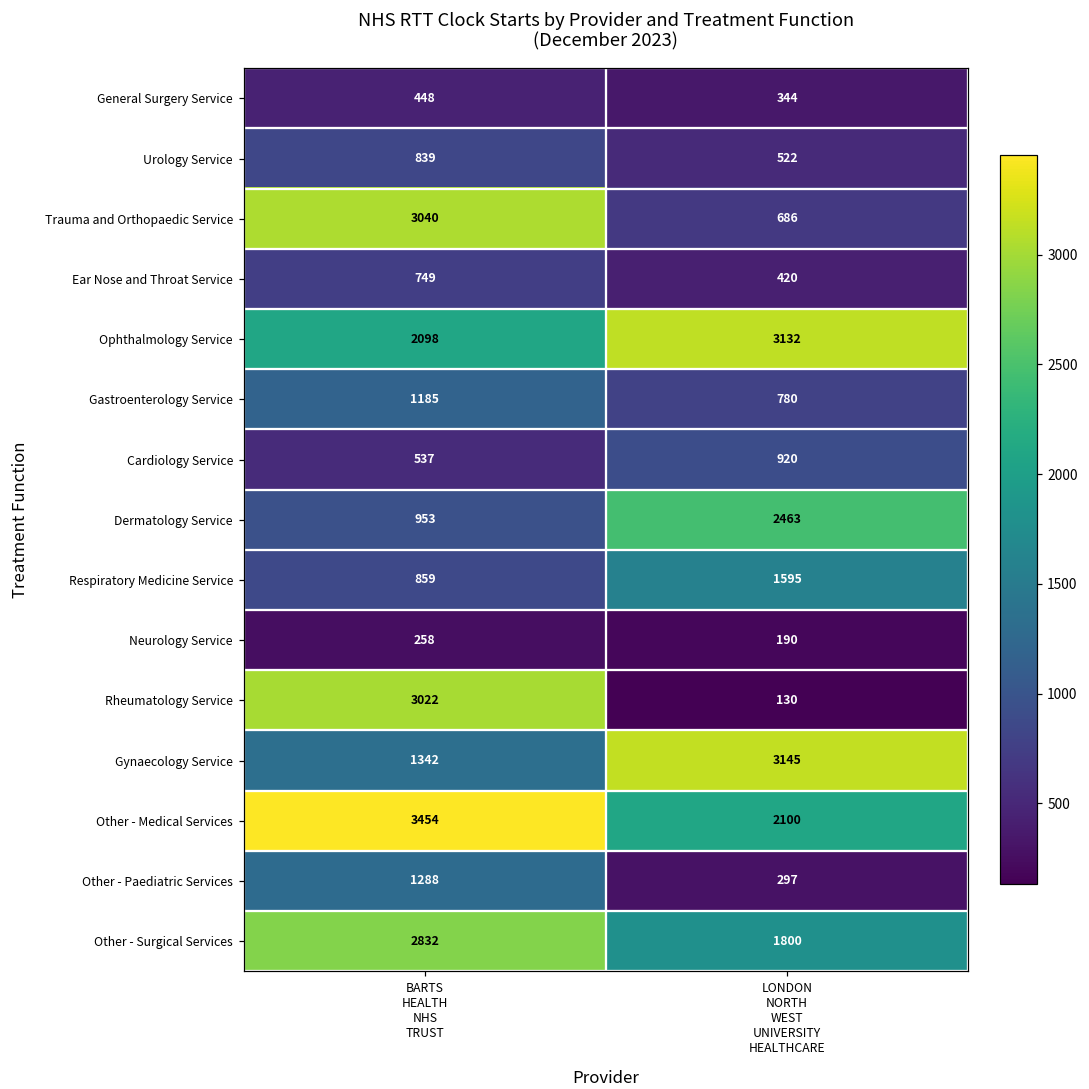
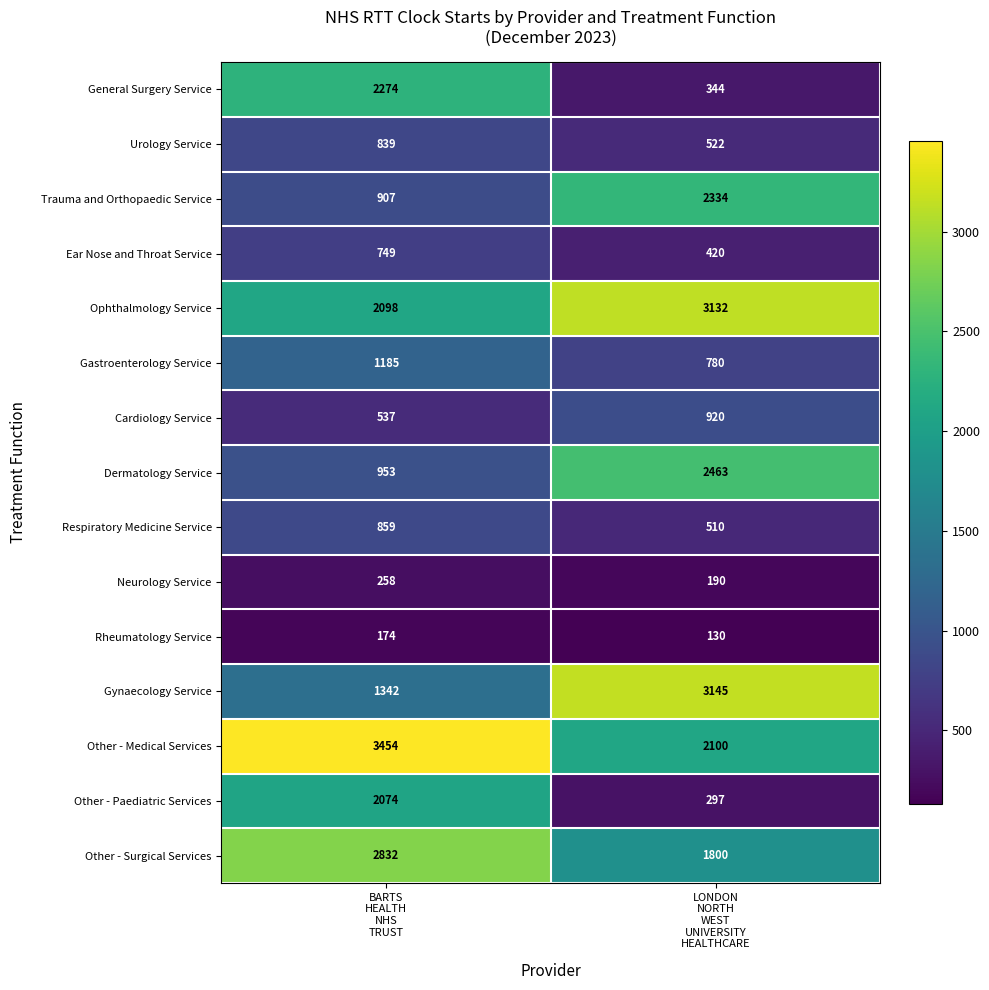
General Surgery Service, BARTS HEALTH NHS TRUST: 448 -> 2274
Trauma and Orthopaedic Service, BARTS HEALTH NHS TRUST: 3040 -> 907
Trauma and Orthopaedic Service, LONDON NORTH WEST UNIVERSITY HEALTHCARE: 686 -> 2334
Respiratory Medicine Service, LONDON NORTH WEST UNIVERSITY HEALTHCARE: 1595 -> 510
Rheumatology Service, BARTS HEALTH NHS TRUST: 3022 -> 174
Other - Paediatric Services, BARTS HEALTH NHS TRUST: 1288 -> 2074
